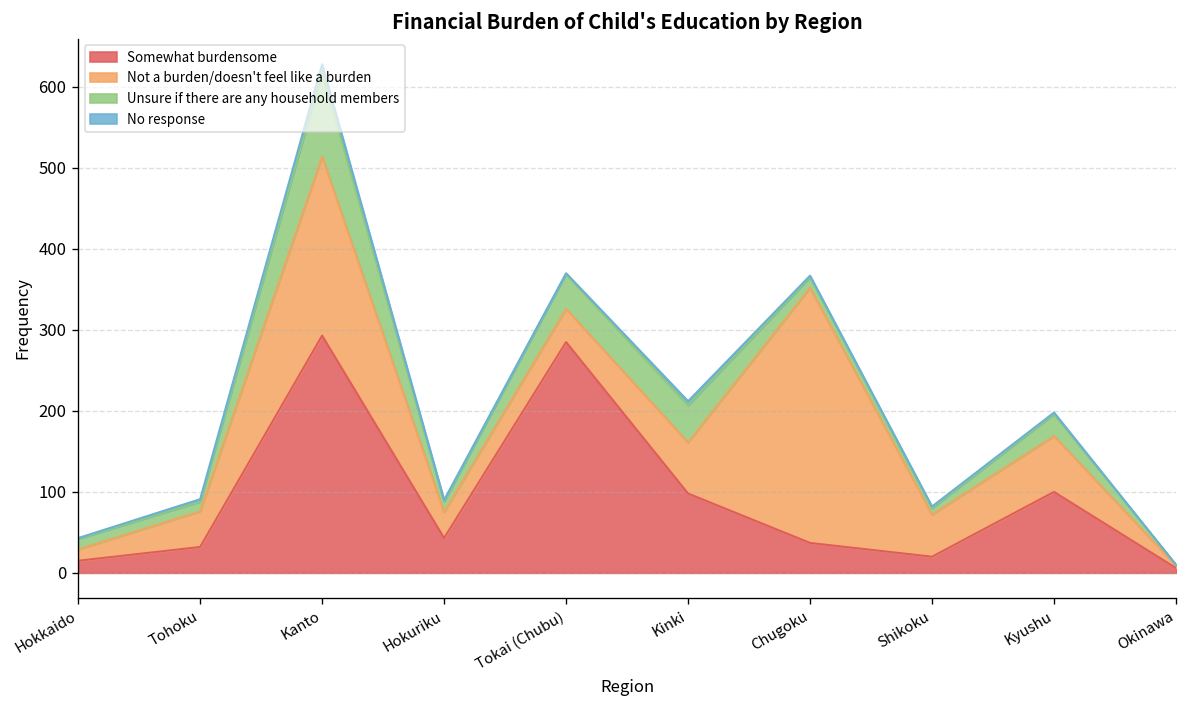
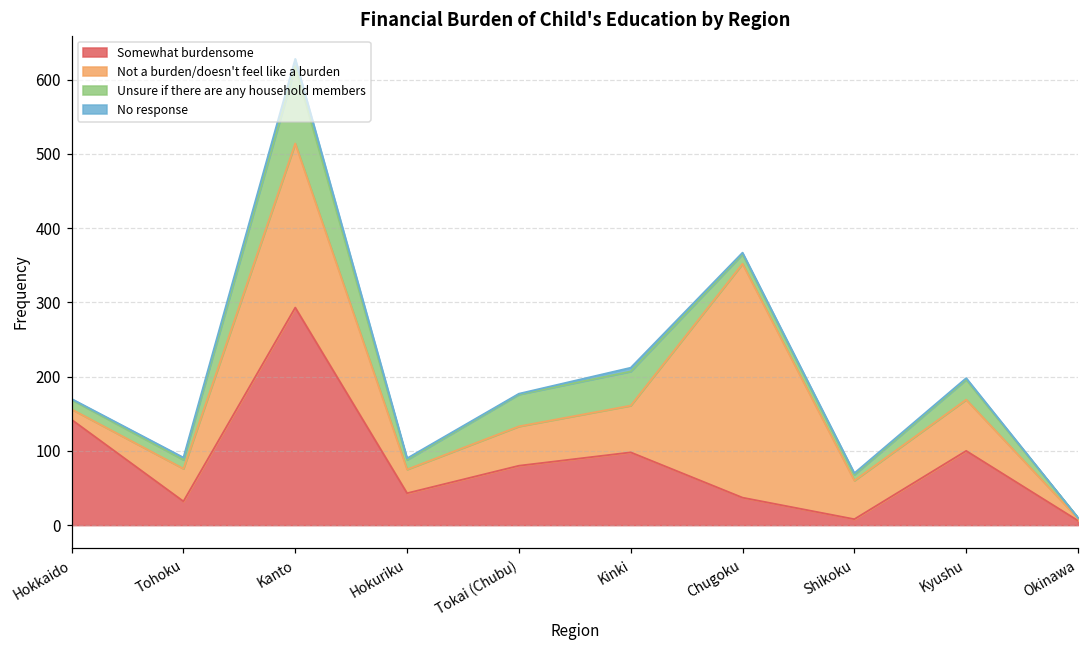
Somewhat burdensome, Hokkaido: 20 -> 140
Somewhat burdensome, Tokai (Chubu): 290 -> 80
Not a burden/doesn't feel like a burden, Tokai (Chubu): 40 -> 50
Somewhat burdensome, Shikoku: 20 -> 10
